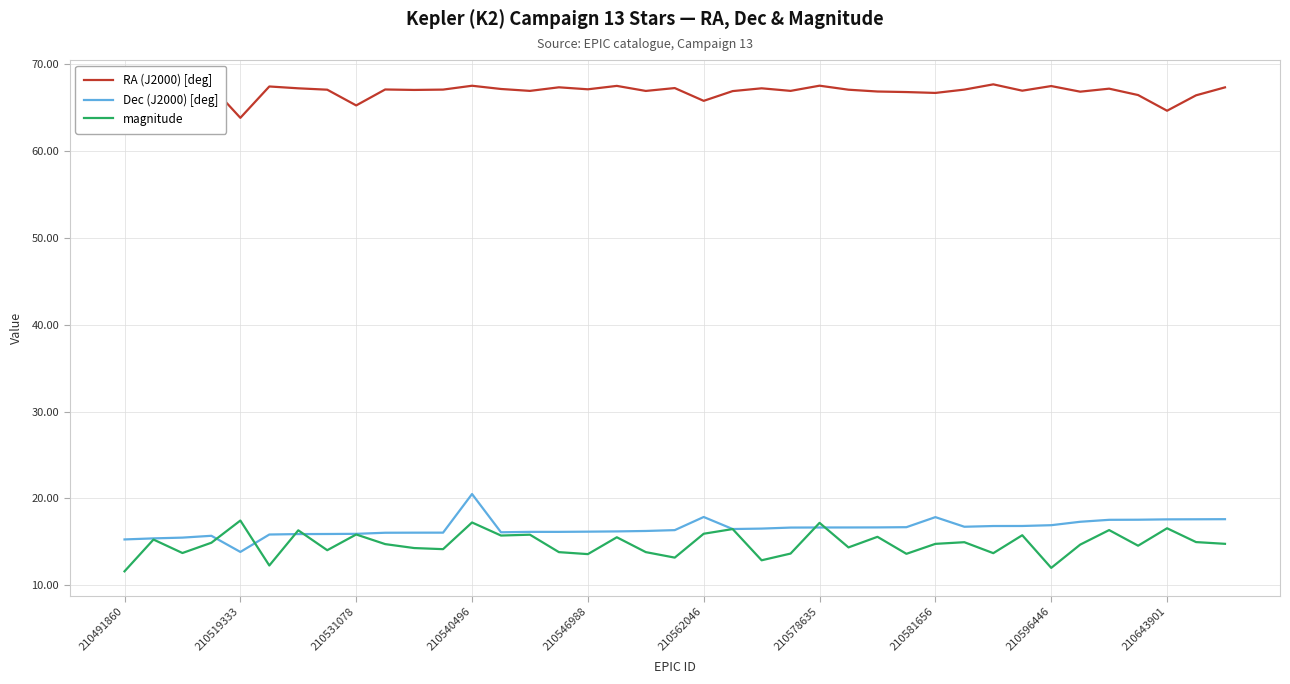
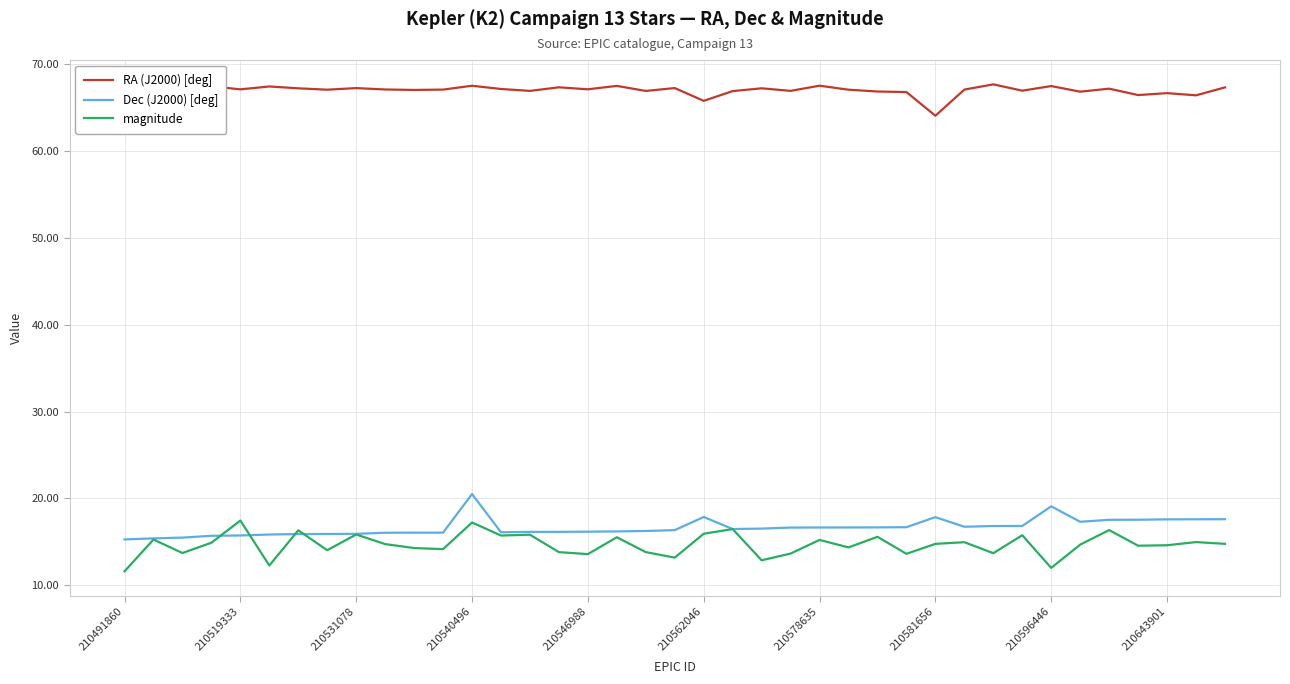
RA (J2000) [deg], 210519333: 64 -> 67
Dec (J2000) [deg], 210519333: 14 -> 16
RA (J2000) [deg], 210531078: 65 -> 67
magnitude, 210578635: 17 -> 15
RA (J2000) [deg], 210581656: 67 -> 64
Dec (J2000) [deg], 210596446: 17 -> 19
RA (J2000) [deg], 210643901: 65 -> 67
magnitude, 210643901: 17 -> 15
